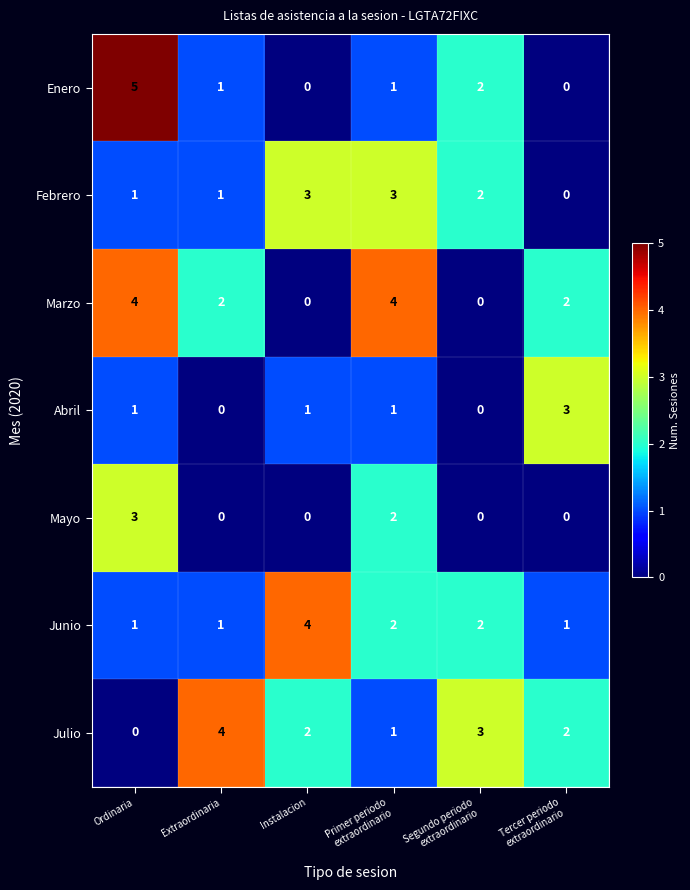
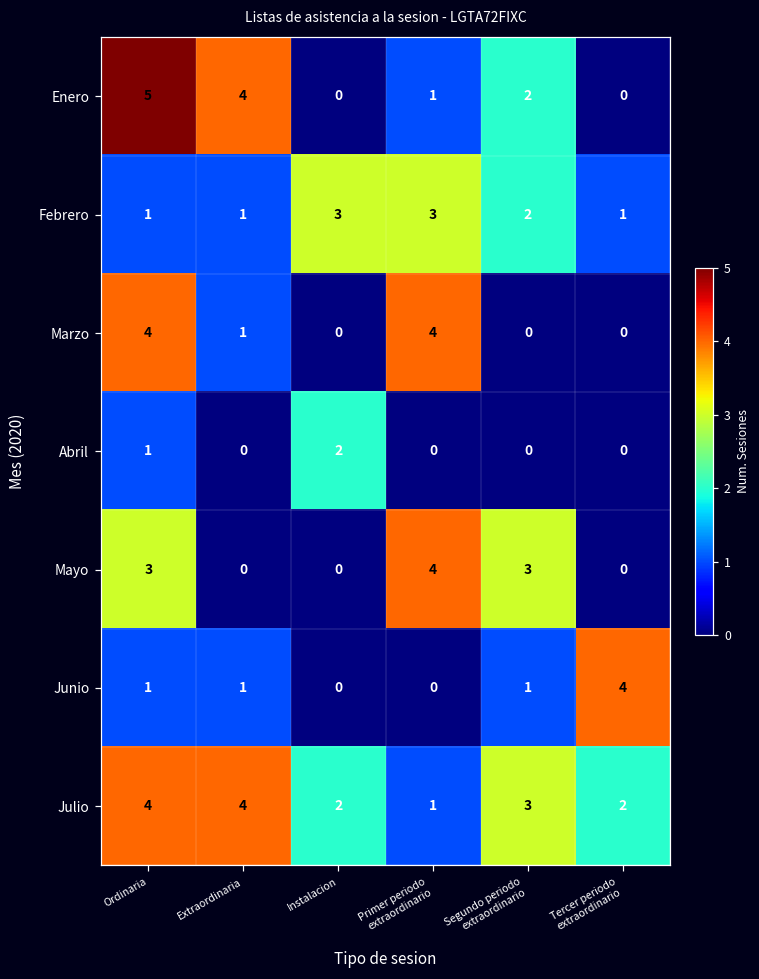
Enero, Extraordinaria: 1 -> 4
Febrero, Tercer periodo extraordinario: 0 -> 1
Marzo, Extraordinaria: 2 -> 1
Marzo, Tercer periodo extraordinario: 2 -> 0
Abril, Instalacion: 1 -> 2
Abril, Primer periodo extraordinario: 1 -> 0
Abril, Tercer periodo extraordinario: 3 -> 0
Mayo, Primer periodo extraordinario: 2 -> 4
Mayo, Segundo periodo extraordinario: 0 -> 3
Junio, Instalacion: 4 -> 0
Junio, Primer periodo extraordinario: 2 -> 0
Junio, Segundo periodo extraordinario: 2 -> 1
Junio, Tercer periodo extraordinario: 1 -> 4
Julio, Ordinaria: 0 -> 4
